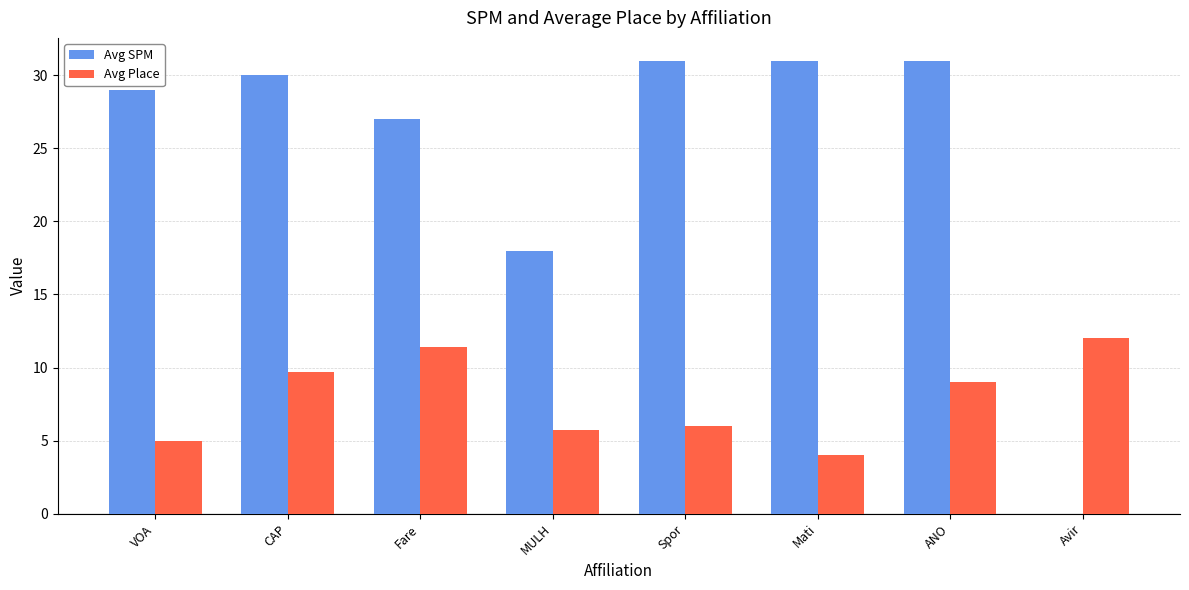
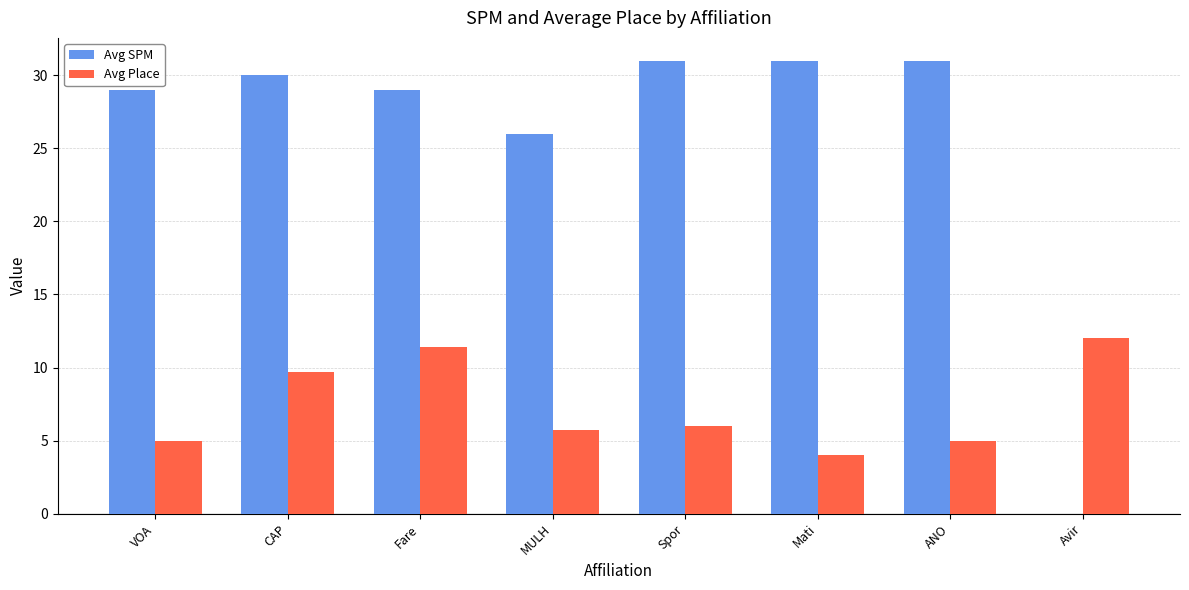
Avg SPM, Fare: 27 -> 29
Avg SPM, MULH: 18 -> 26
Avg Place, ANO: 9 -> 5
